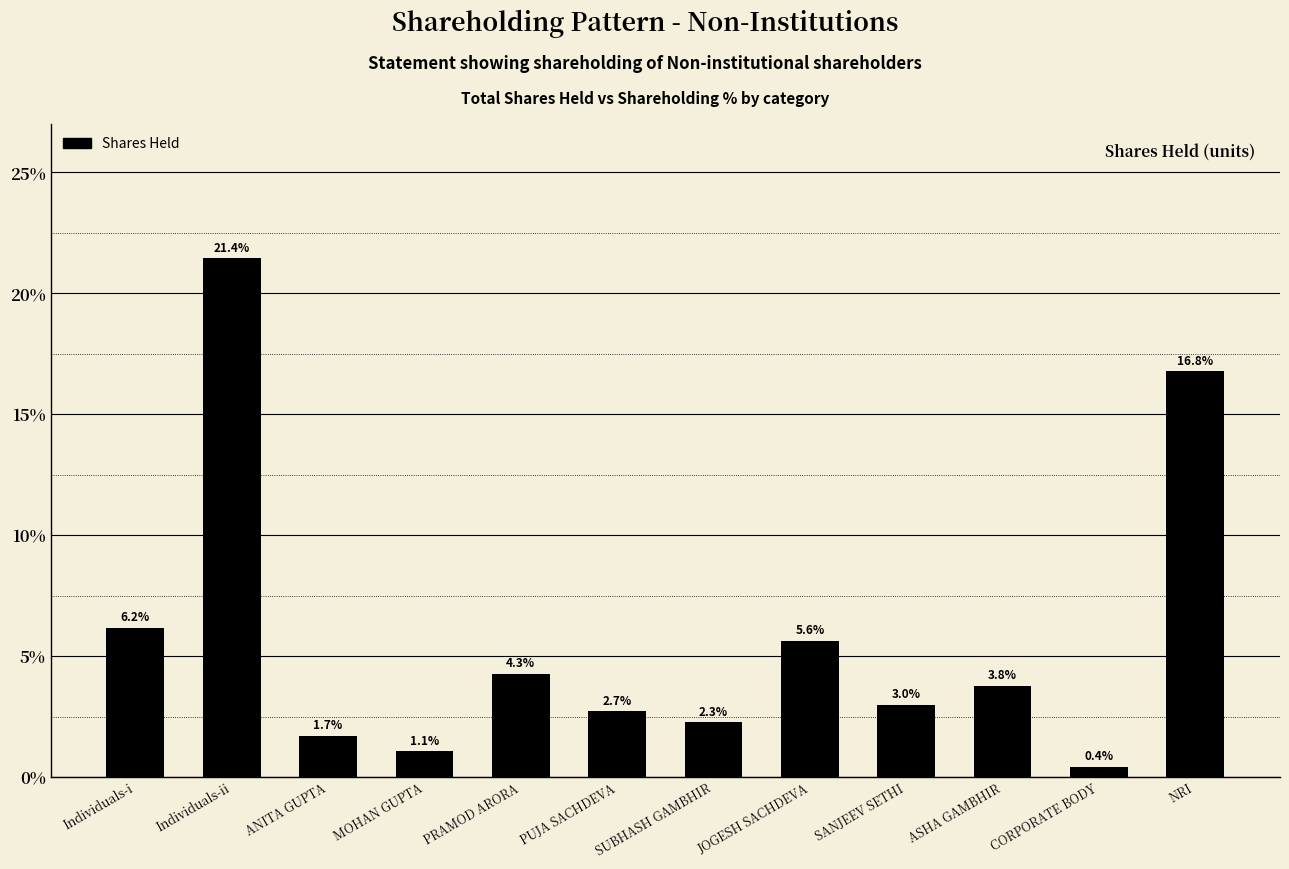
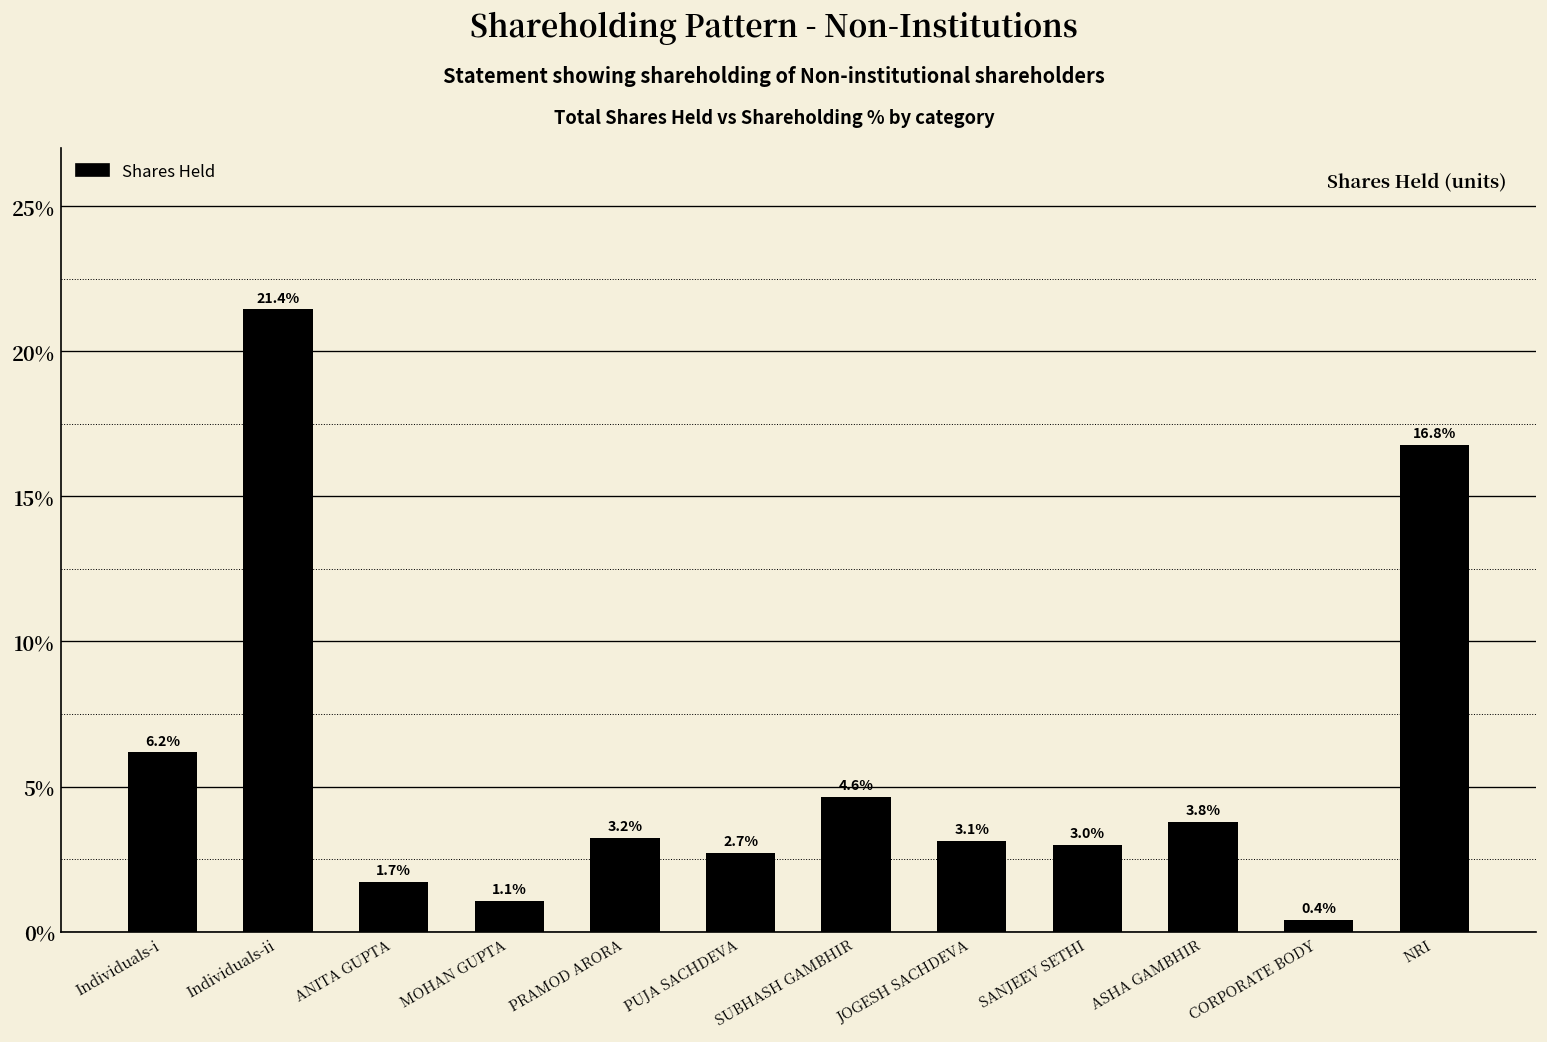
PRAMOD ARORA: 4.3% -> 3.2%
SUBHASH GAMBHIR: 2.3% -> 4.6%
JOGESH SACHDEVA: 5.6% -> 3.1%
